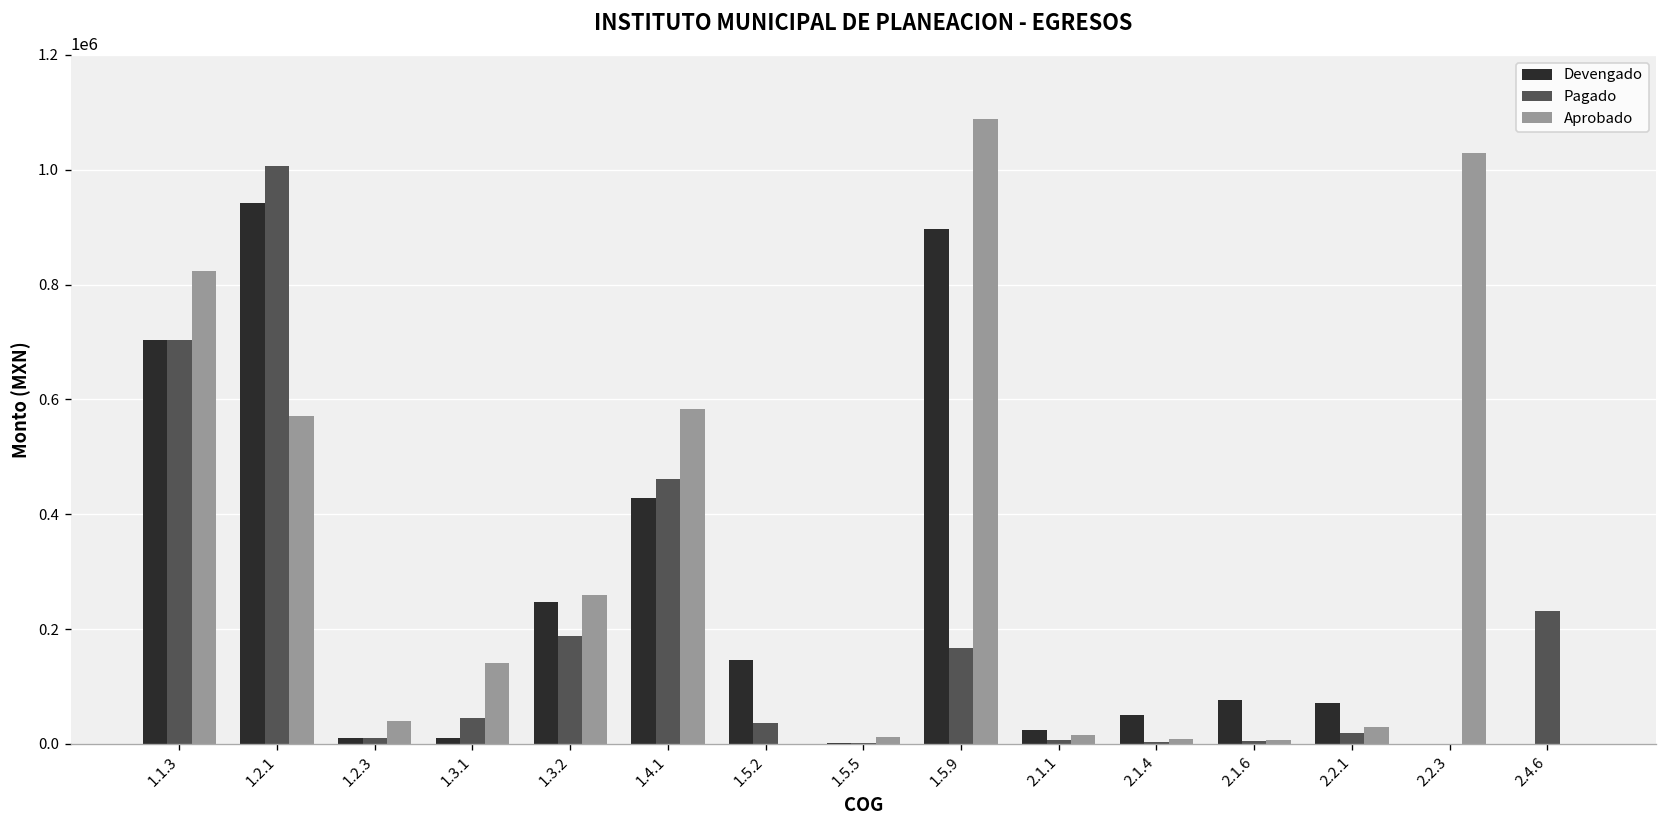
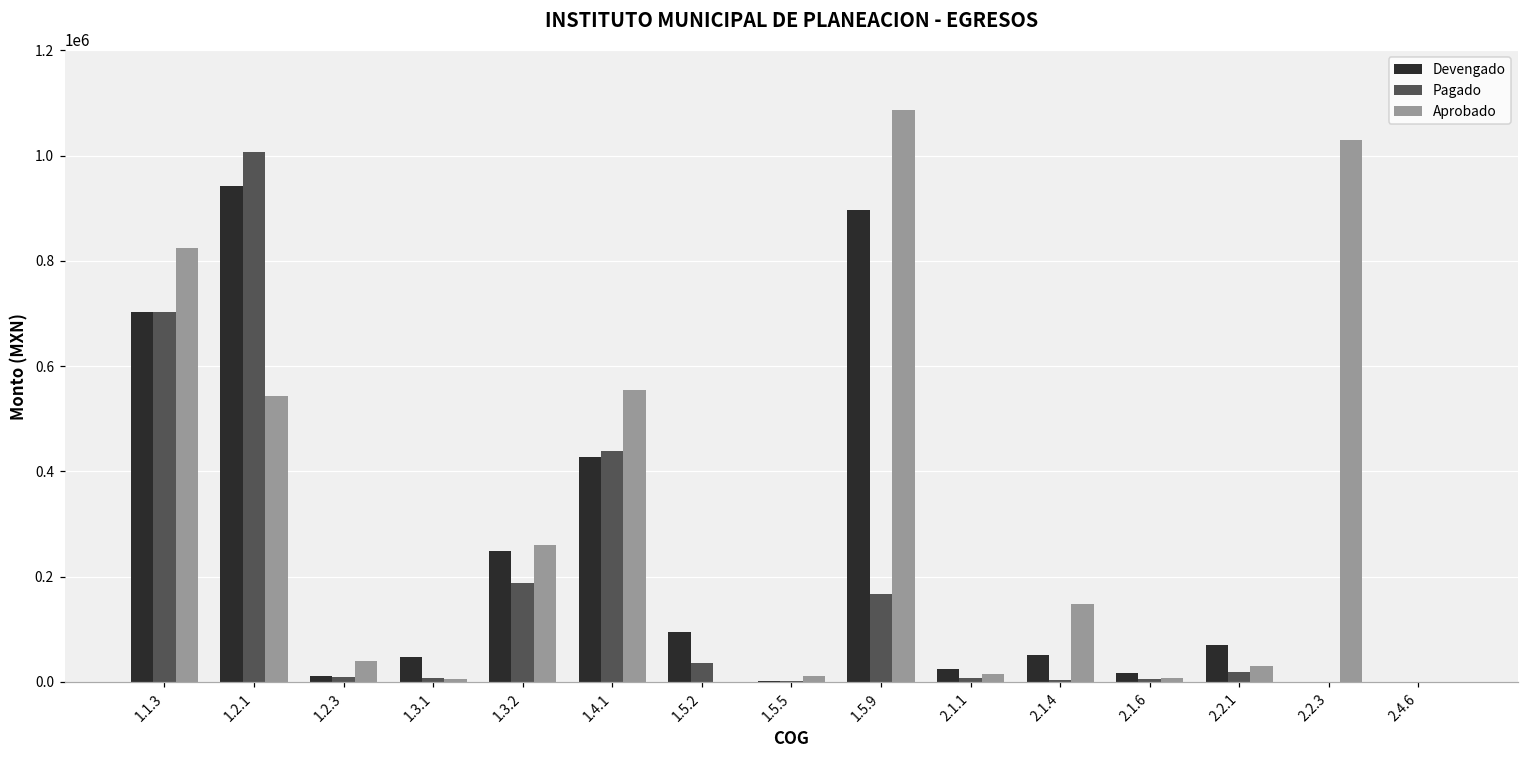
Aprobado, 1.2.1: 570000 -> 540000
Devengado, 1.3.1: 10000 -> 50000
Pagado, 1.3.1: 50000 -> 10000
Aprobado, 1.3.1: 140000 -> 10000
Pagado, 1.4.1: 460000 -> 440000
Aprobado, 1.4.1: 580000 -> 550000
Devengado, 1.5.2: 150000 -> 100000
Aprobado, 2.1.4: 10000 -> 150000
Devengado, 2.1.6: 80000 -> 20000
Pagado, 2.4.6: 230000 -> 0
